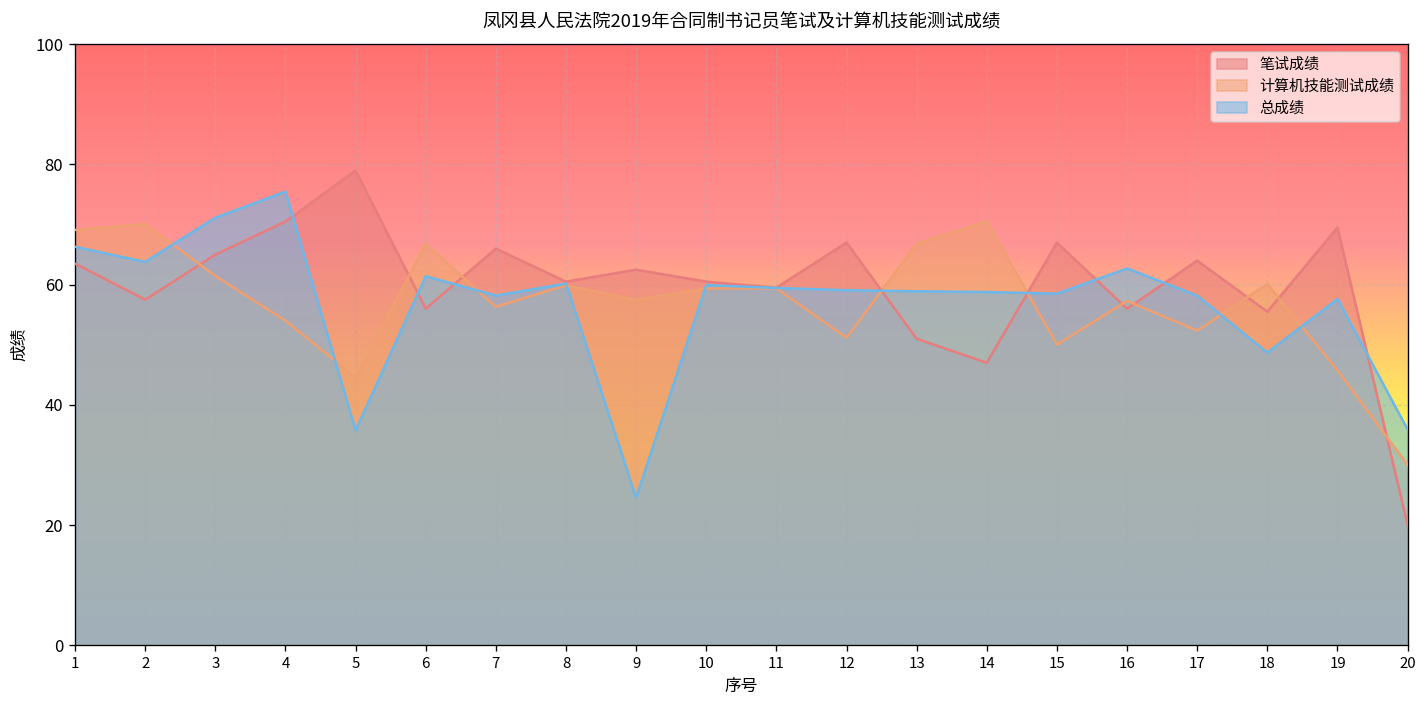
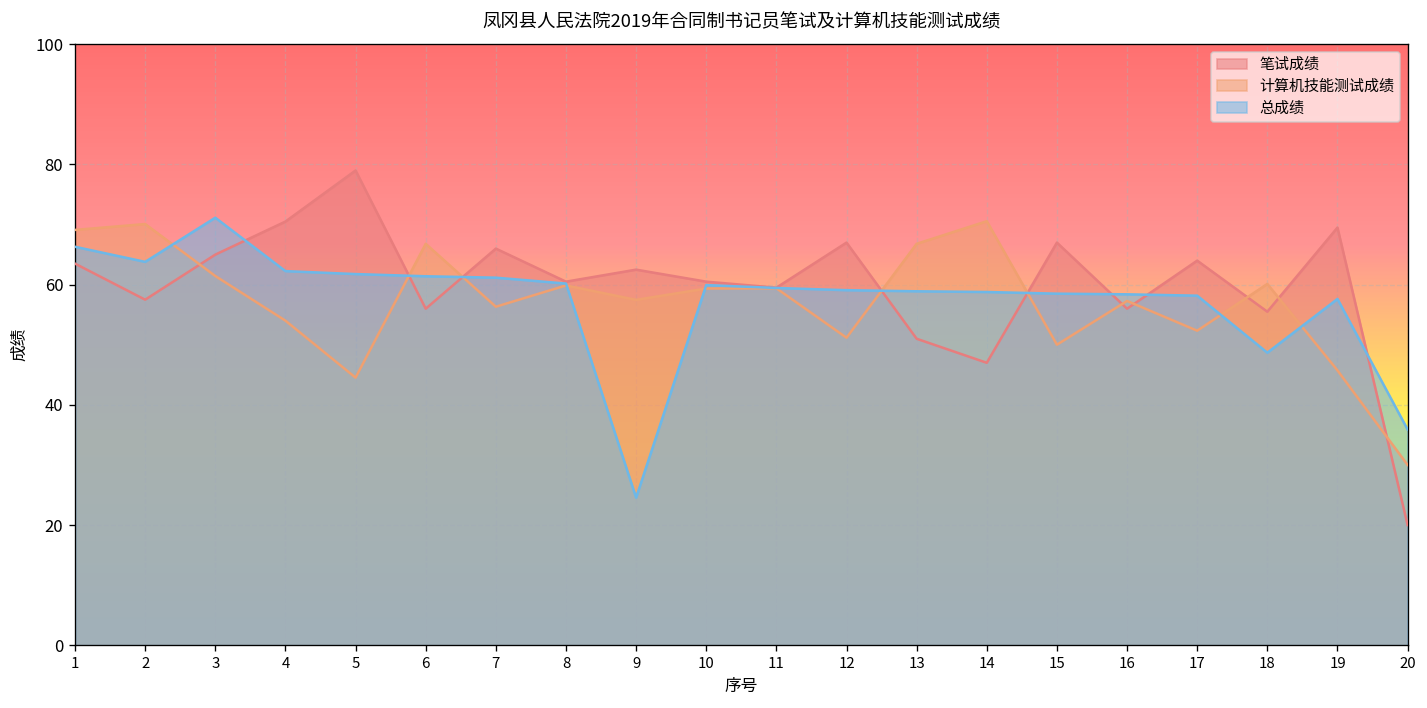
总成绩, 4: 75 -> 62
总成绩, 5: 36 -> 62
总成绩, 7: 58 -> 61
总成绩, 16: 63 -> 58
